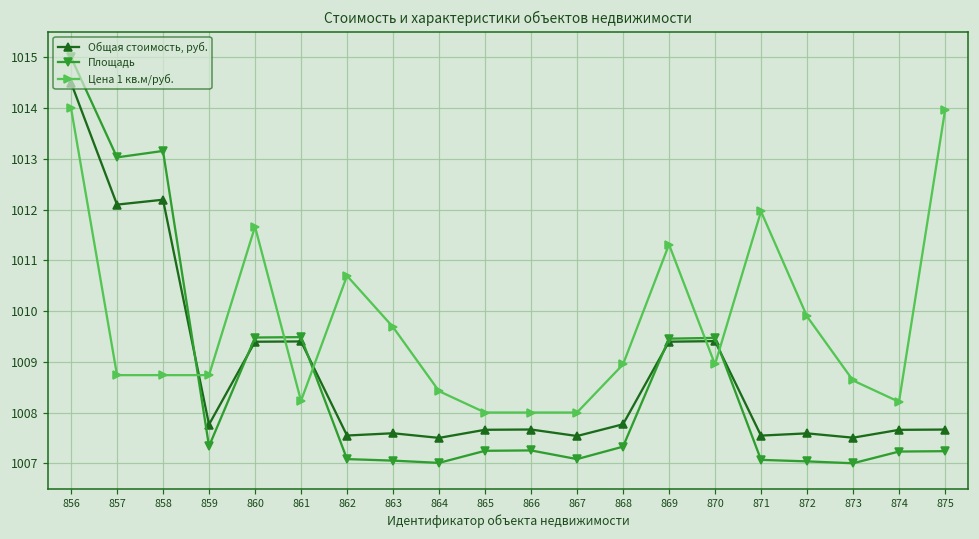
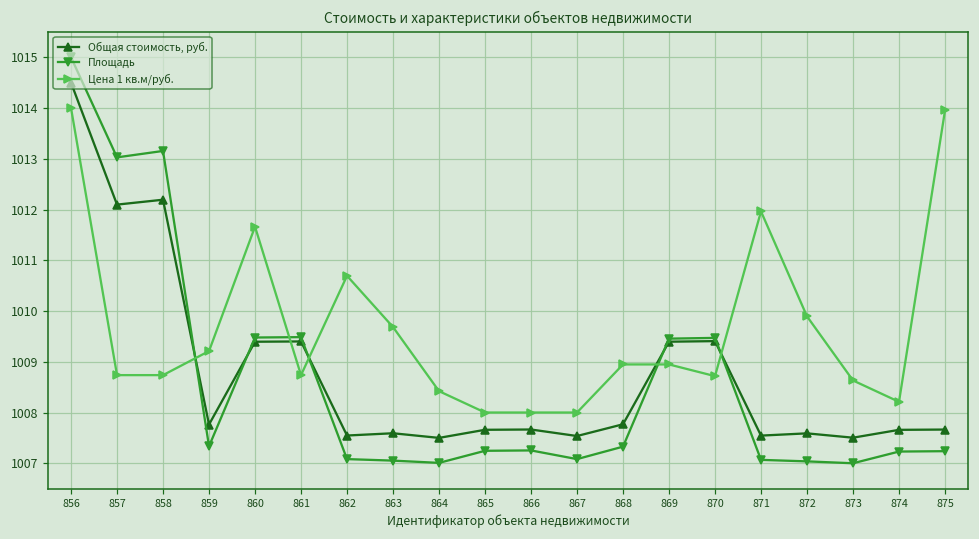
Цена 1 кв.м/руб., 859: 1008.7 -> 1009.2
Цена 1 кв.м/руб., 861: 1008.2 -> 1008.7
Цена 1 кв.м/руб., 869: 1011.3 -> 1008.9
Цена 1 кв.м/руб., 870: 1008.9 -> 1008.7
